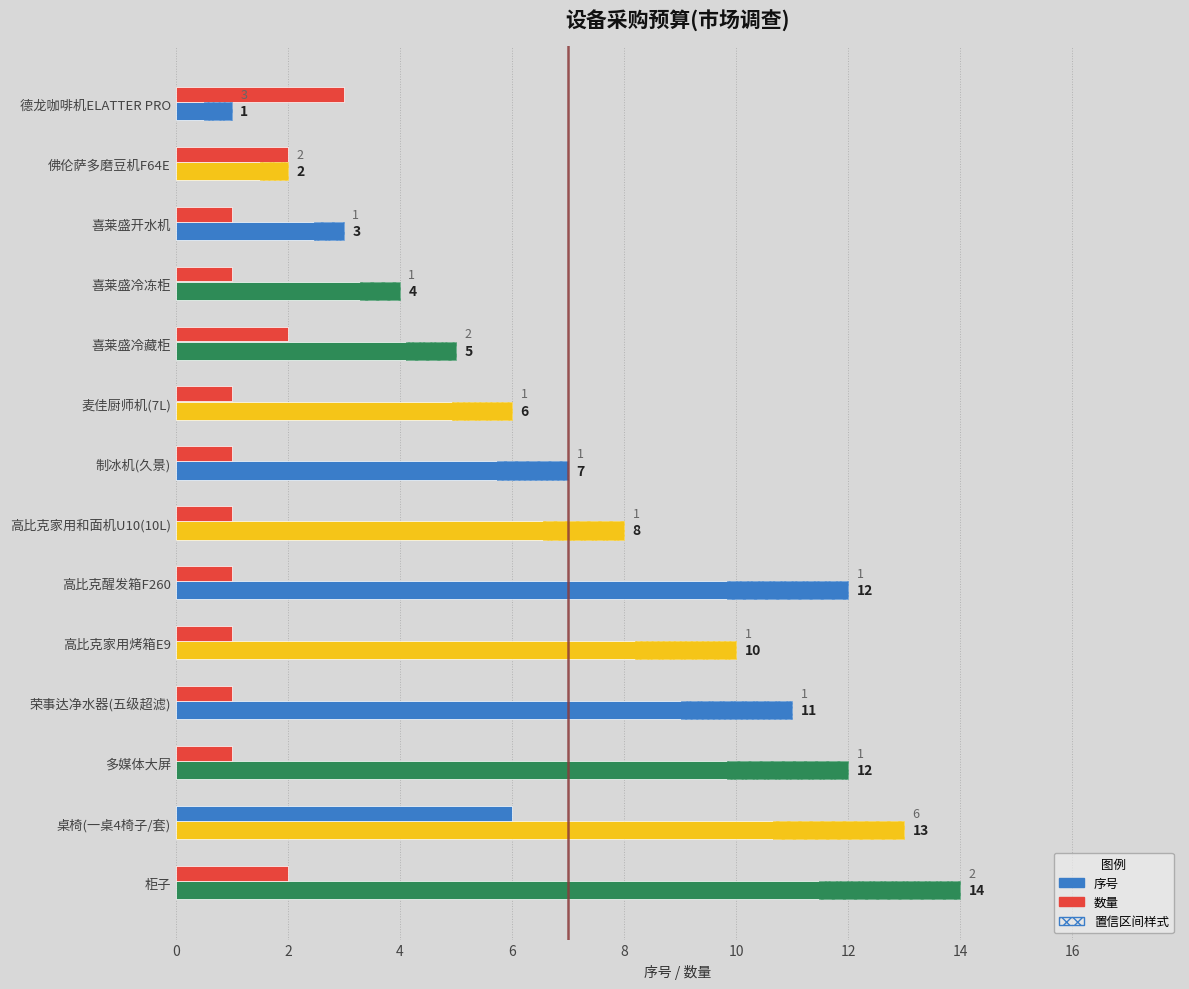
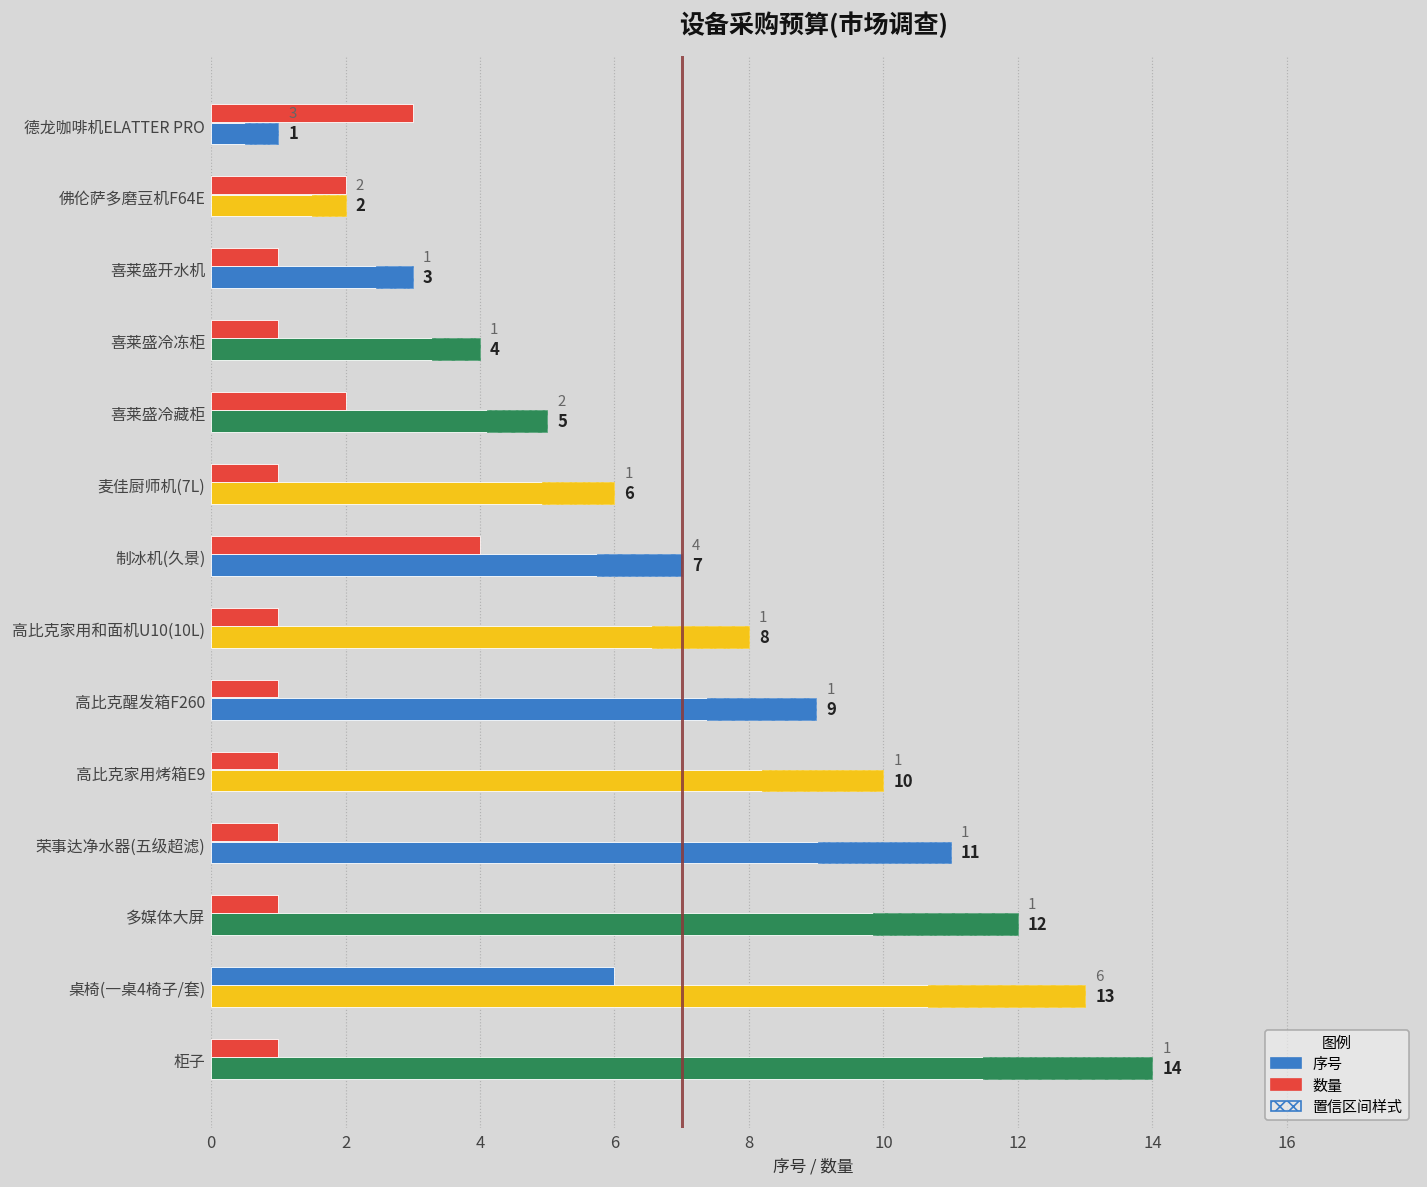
数量, 制冰机(久景): 1 -> 4
序号, 高比克醒发箱F260: 12 -> 9
数量, 柜子: 2 -> 1
